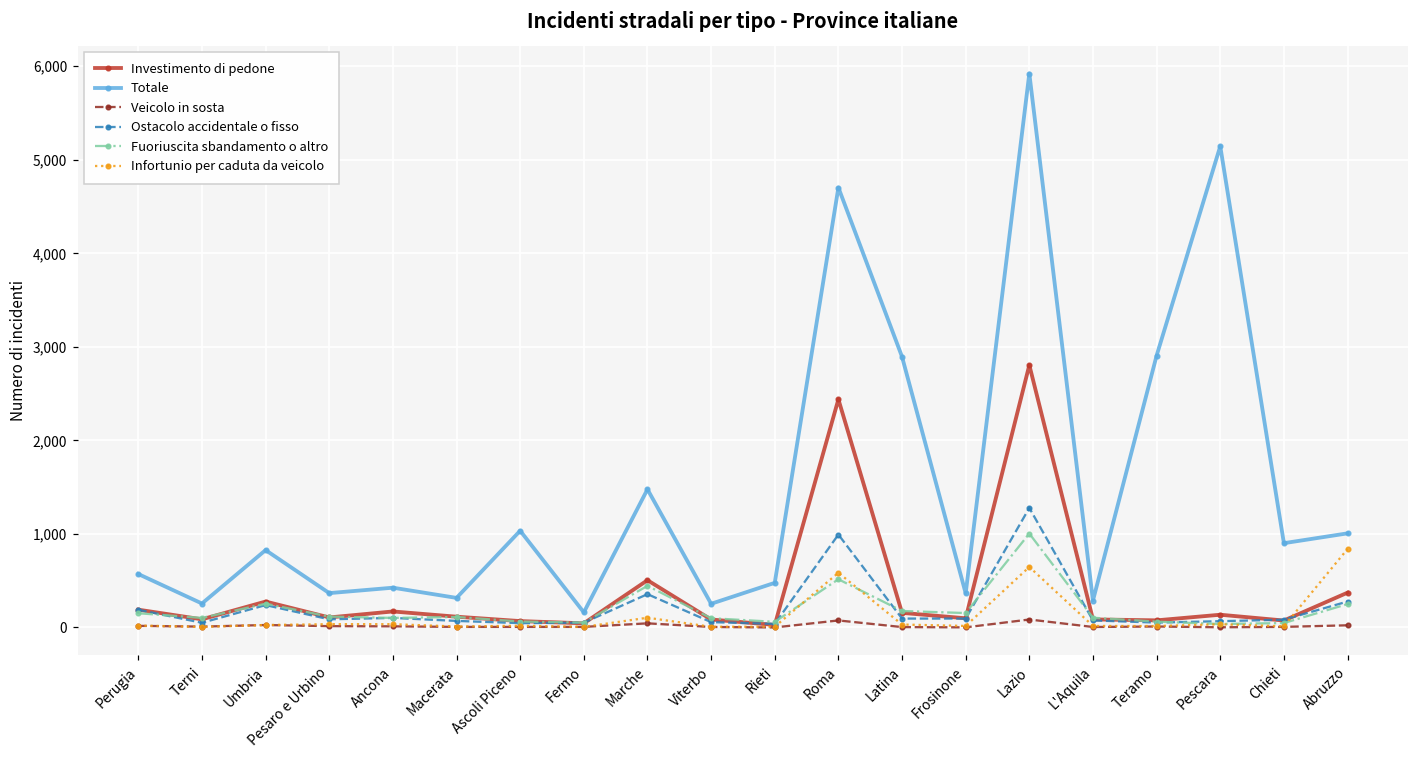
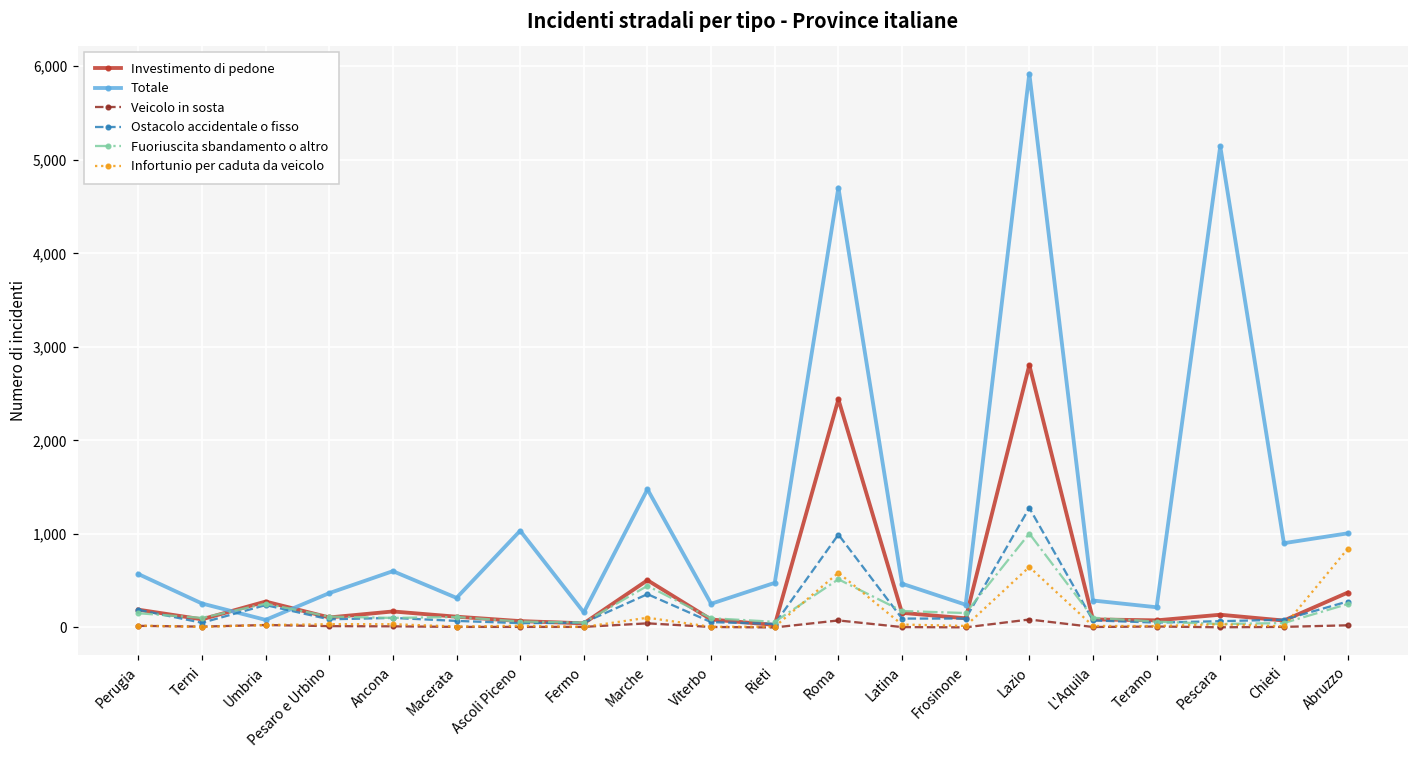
Totale, Umbria: 800 -> 100
Totale, Ancona: 400 -> 600
Totale, Latina: 2,900 -> 500
Totale, Frosinone: 400 -> 200
Totale, Teramo: 2,900 -> 200
